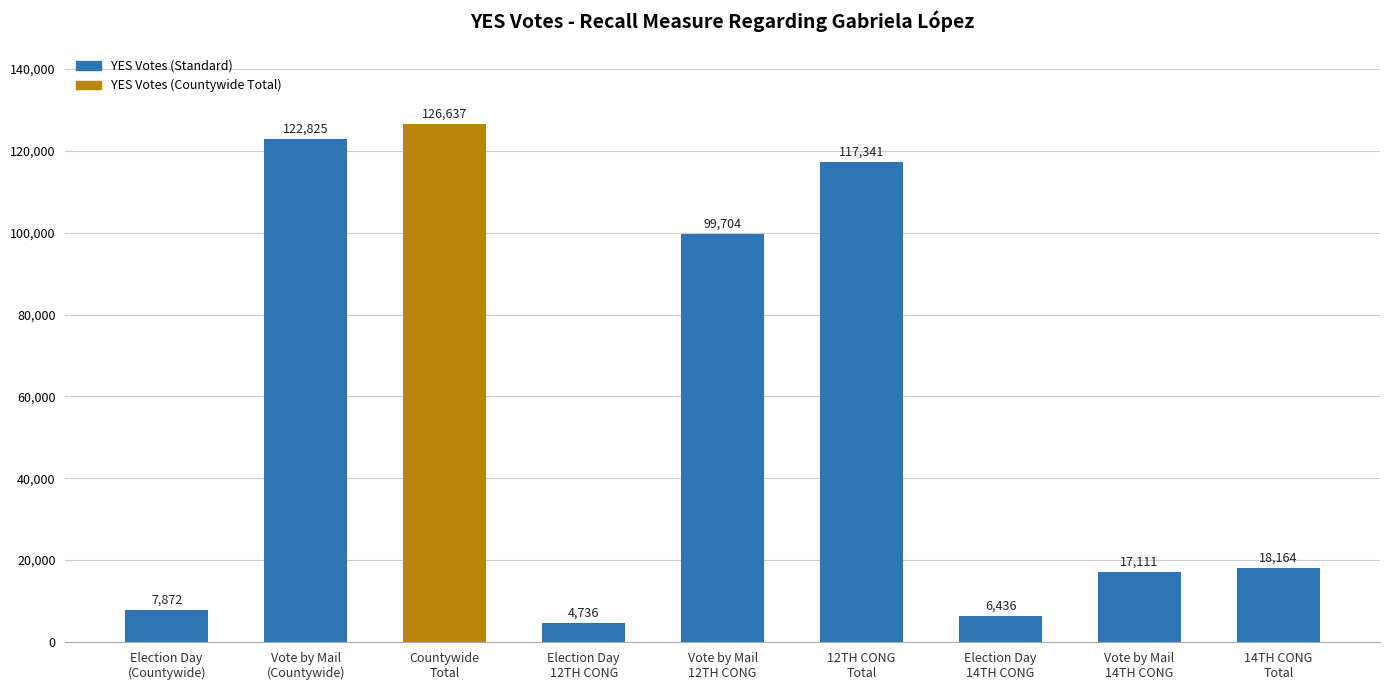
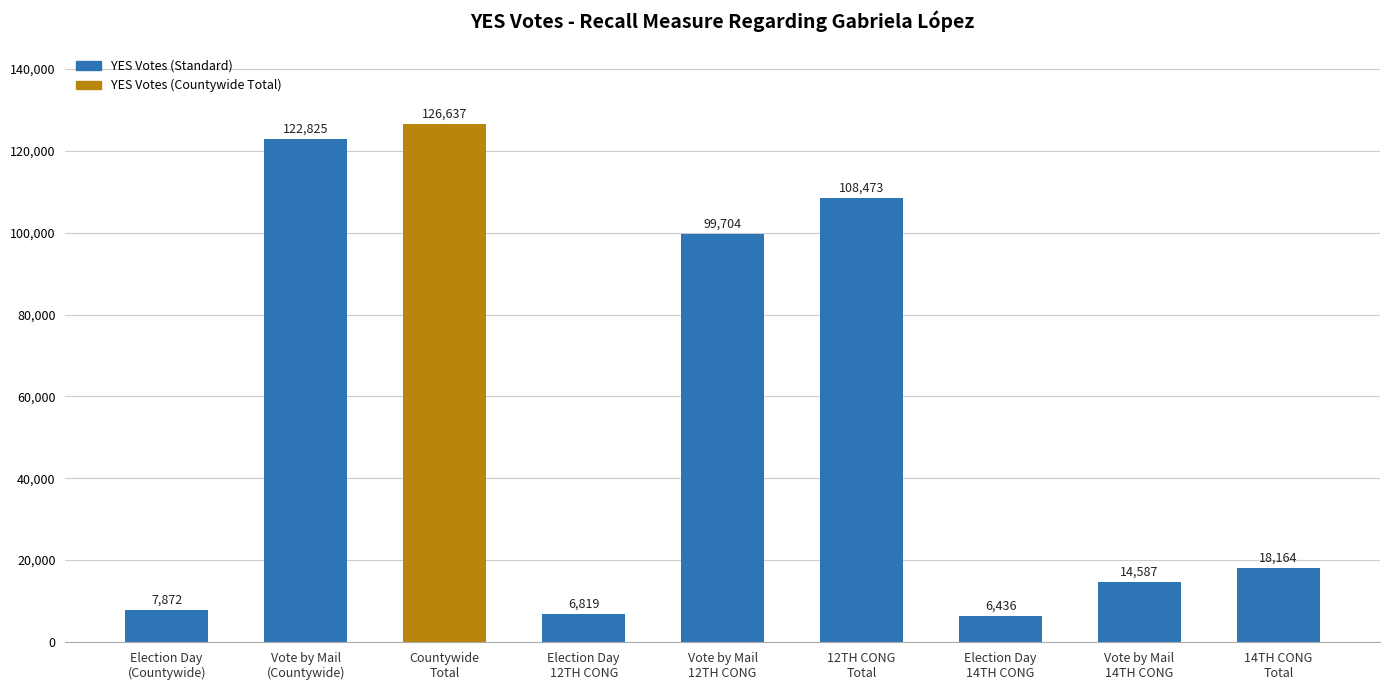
Election Day 12TH CONG: 4,736 -> 6,819
12TH CONG Total: 117,341 -> 108,473
Vote by Mail 14TH CONG: 17,111 -> 14,587
